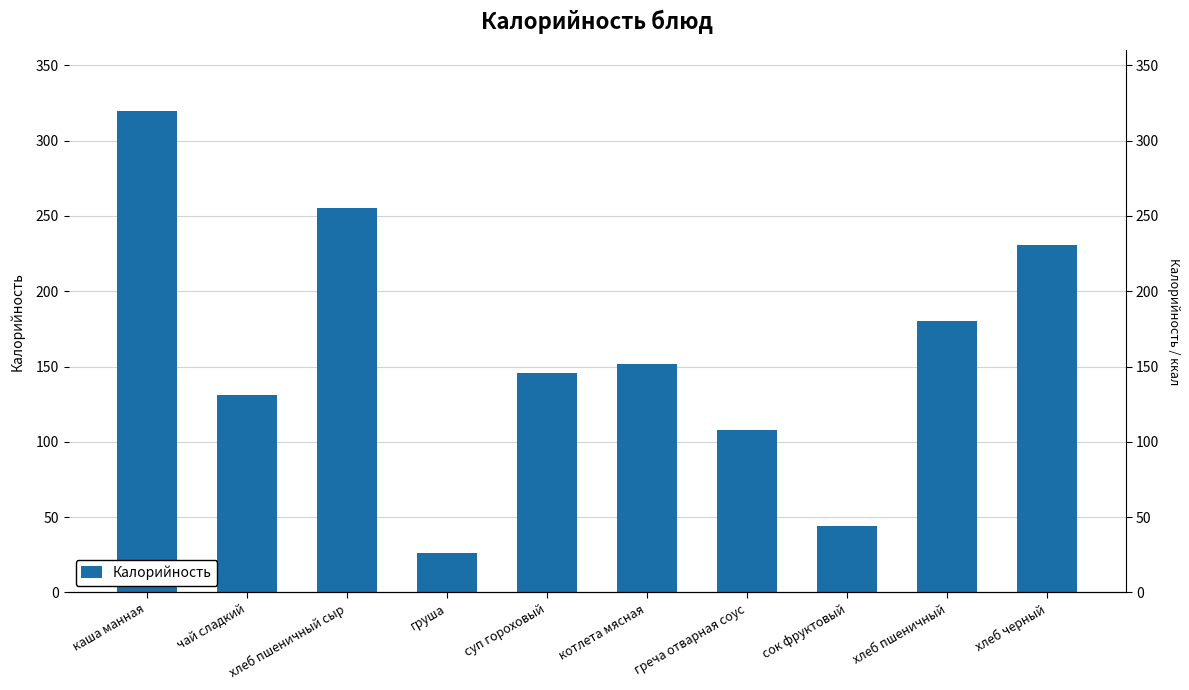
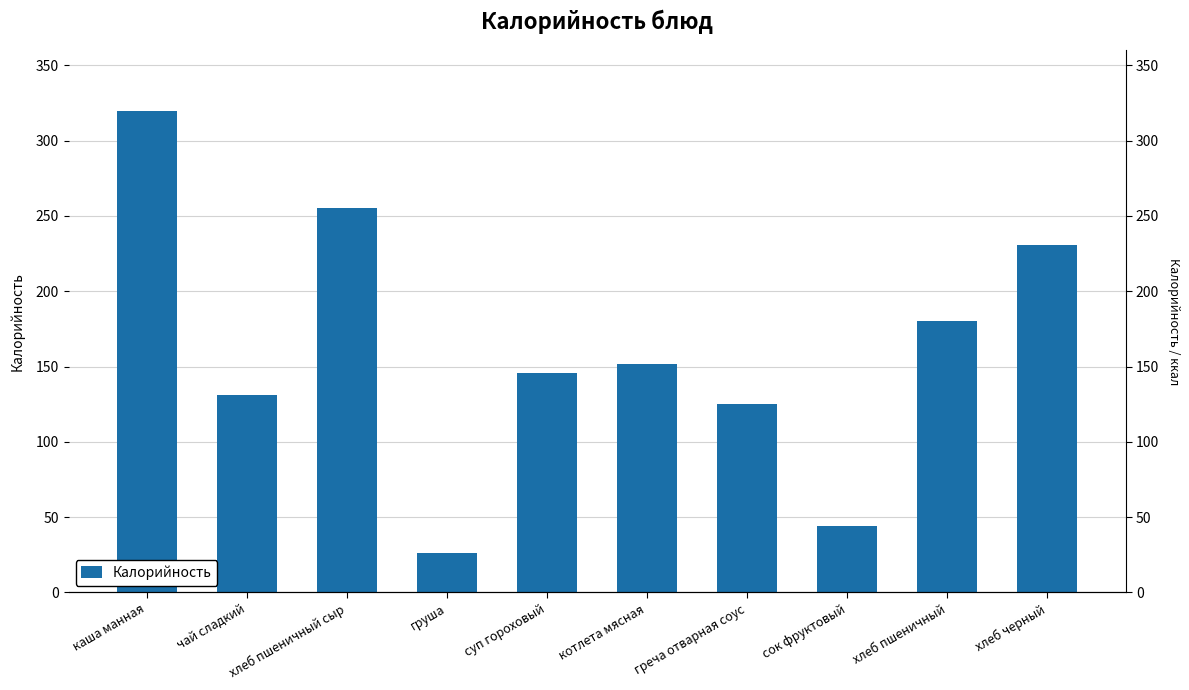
греча отварная соус: 108 -> 125
